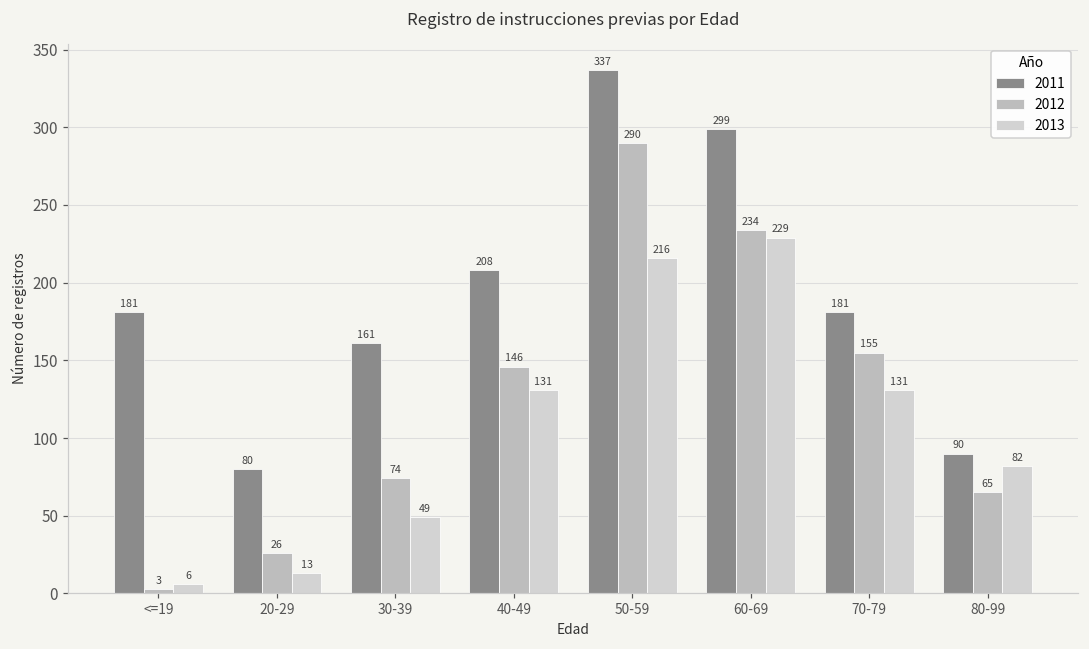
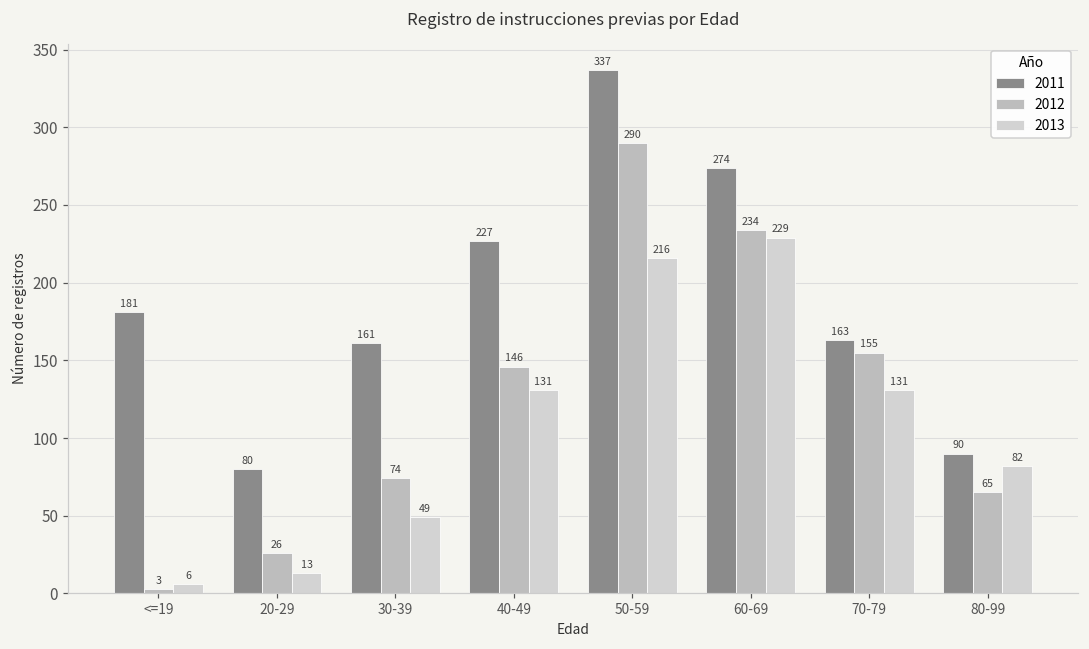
2011, 40-49: 208 -> 227
2011, 60-69: 299 -> 274
2011, 70-79: 181 -> 163
